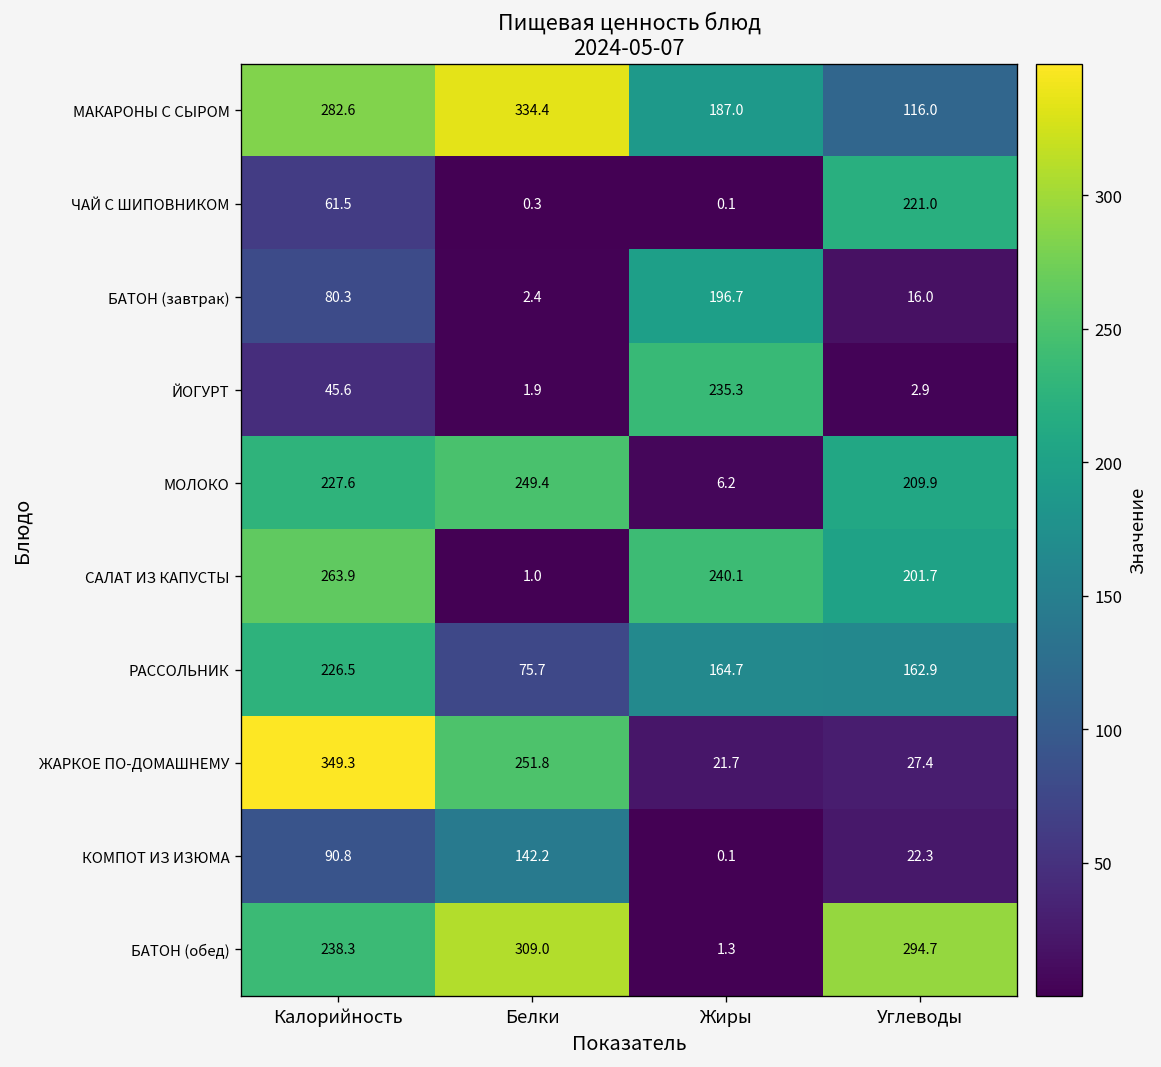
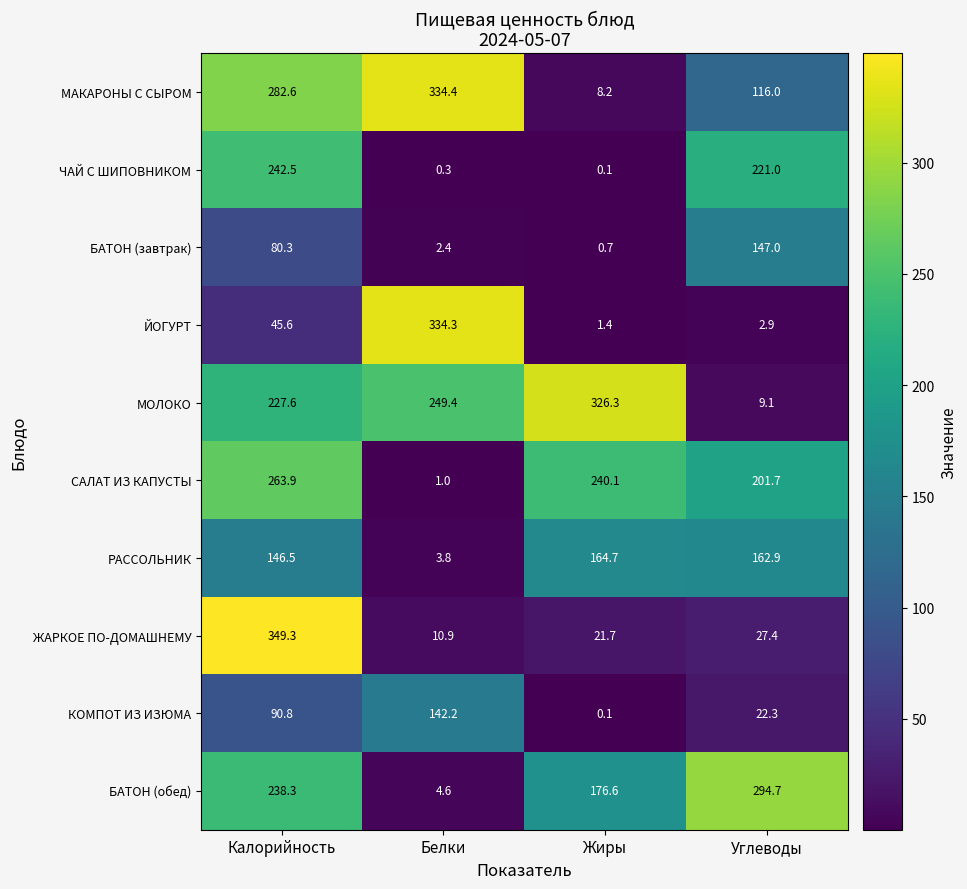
МАКАРОНЫ С СЫРОМ, Жиры: 187.0 -> 8.2
ЧАЙ С ШИПОВНИКОМ, Калорийность: 61.5 -> 242.5
БАТОН (завтрак), Жиры: 196.7 -> 0.7
БАТОН (завтрак), Углеводы: 16.0 -> 147.0
ЙОГУРТ, Белки: 1.9 -> 334.3
ЙОГУРТ, Жиры: 235.3 -> 1.4
МОЛОКО, Жиры: 6.2 -> 326.3
МОЛОКО, Углеводы: 209.9 -> 9.1
РАССОЛЬНИК, Калорийность: 226.5 -> 146.5
РАССОЛЬНИК, Белки: 75.7 -> 3.8
ЖАРКОЕ ПО-ДОМАШНЕМУ, Белки: 251.8 -> 10.9
БАТОН (обед), Белки: 309.0 -> 4.6
БАТОН (обед), Жиры: 1.3 -> 176.6
